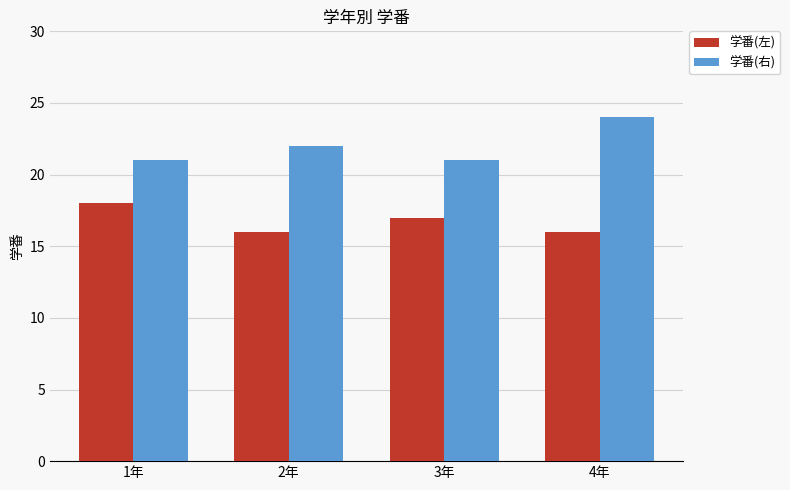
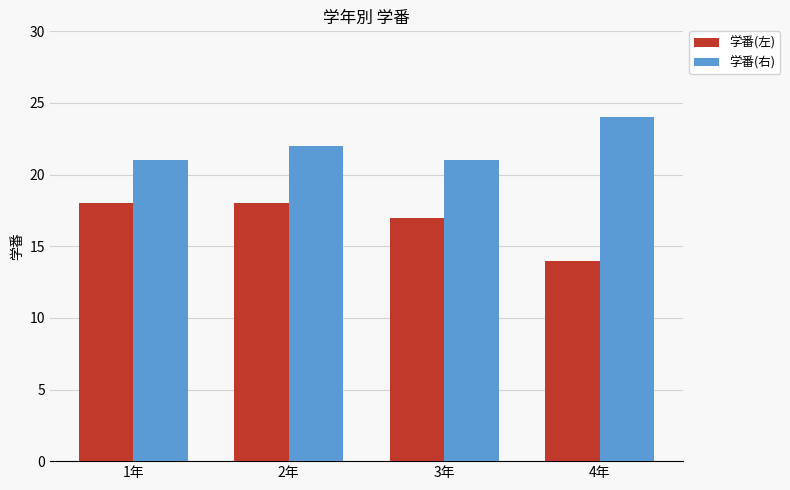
学番(左), 2年: 16 -> 18
学番(左), 4年: 16 -> 14
